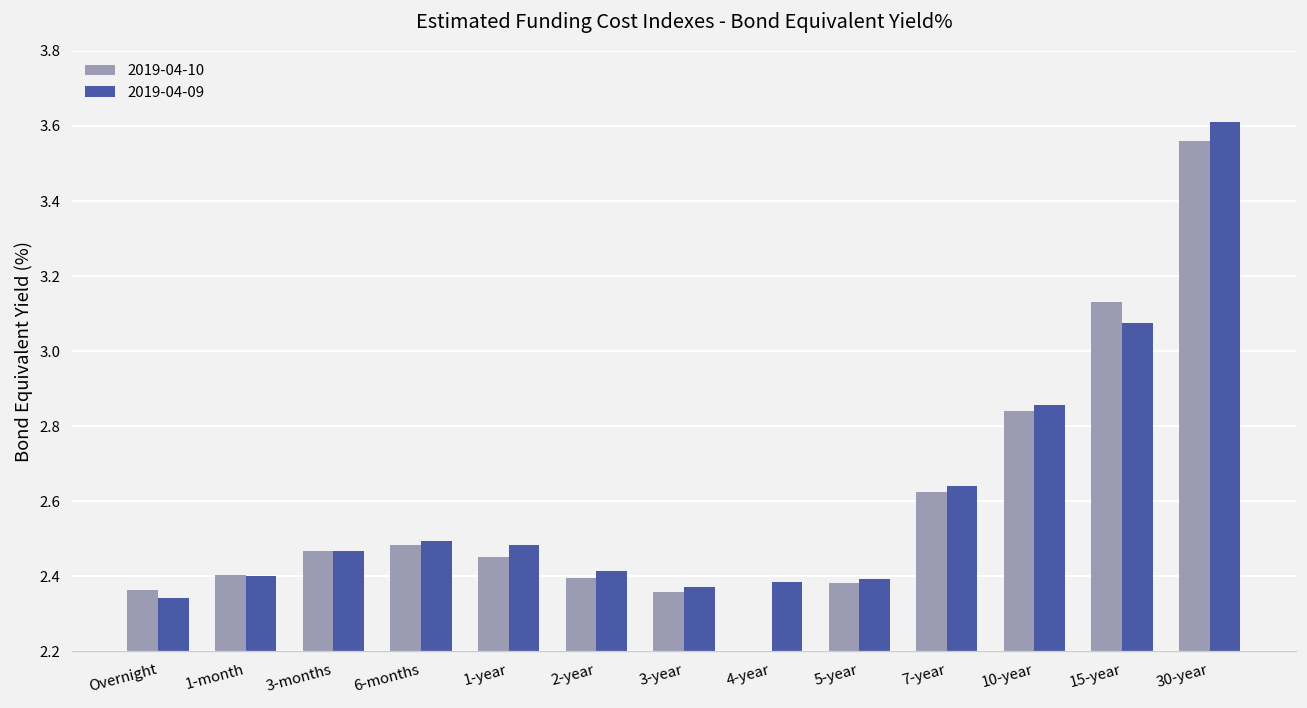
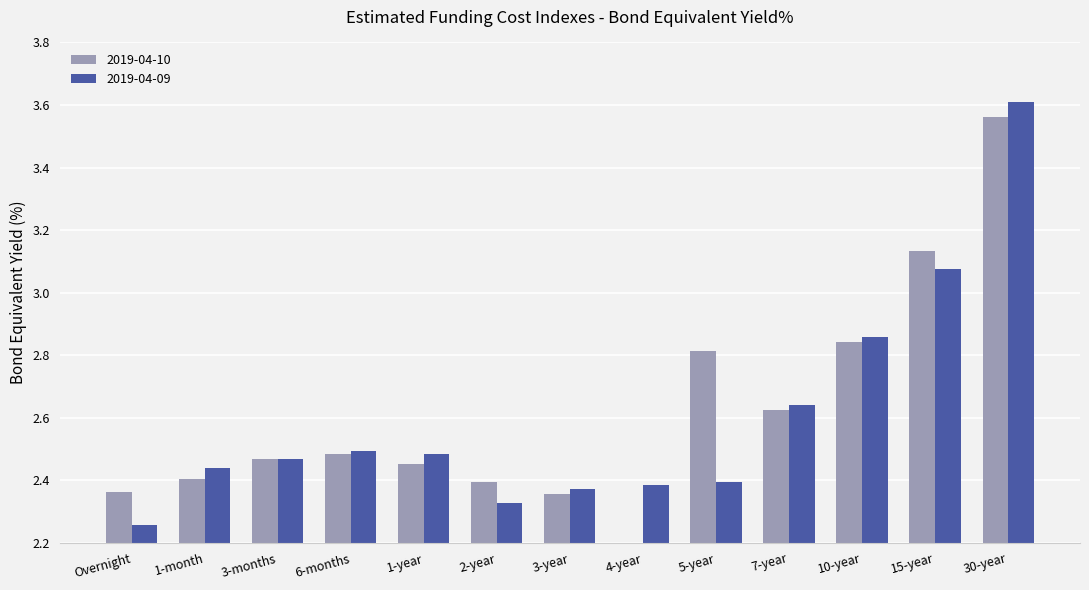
2019-04-09, Overnight: 2.34 -> 2.26
2019-04-09, 1-month: 2.40 -> 2.44
2019-04-09, 2-year: 2.41 -> 2.33
2019-04-10, 5-year: 2.38 -> 2.81
